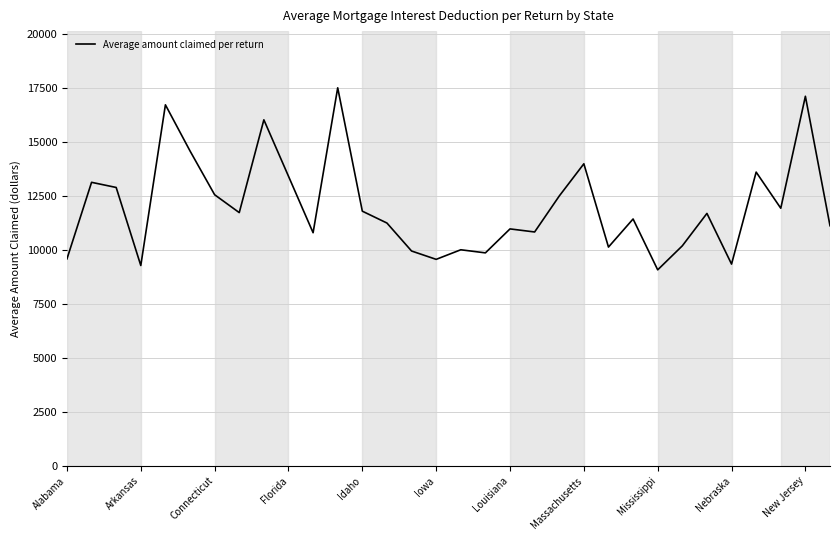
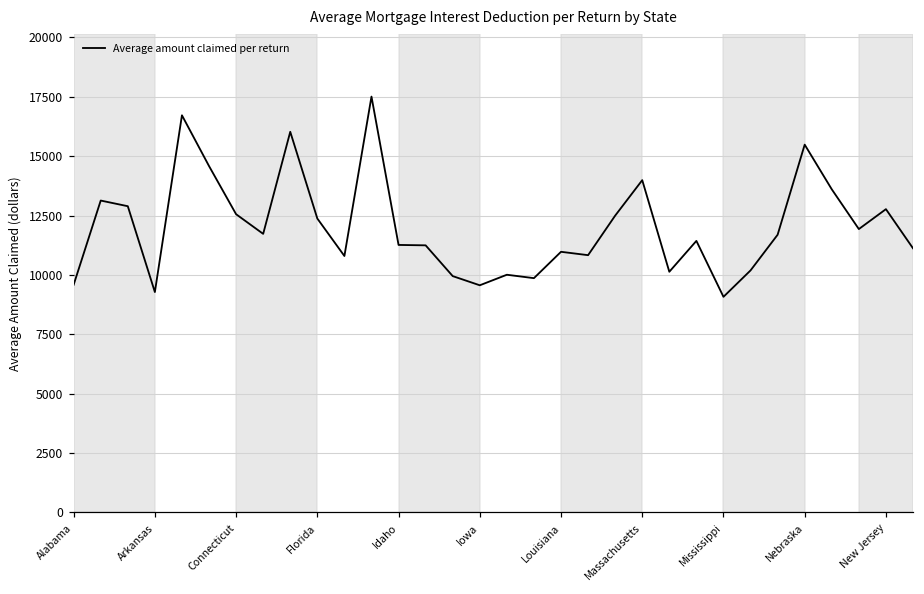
Florida: 13400 -> 12400
Idaho: 11800 -> 11300
Nebraska: 9300 -> 15500
New Jersey: 17100 -> 12800
